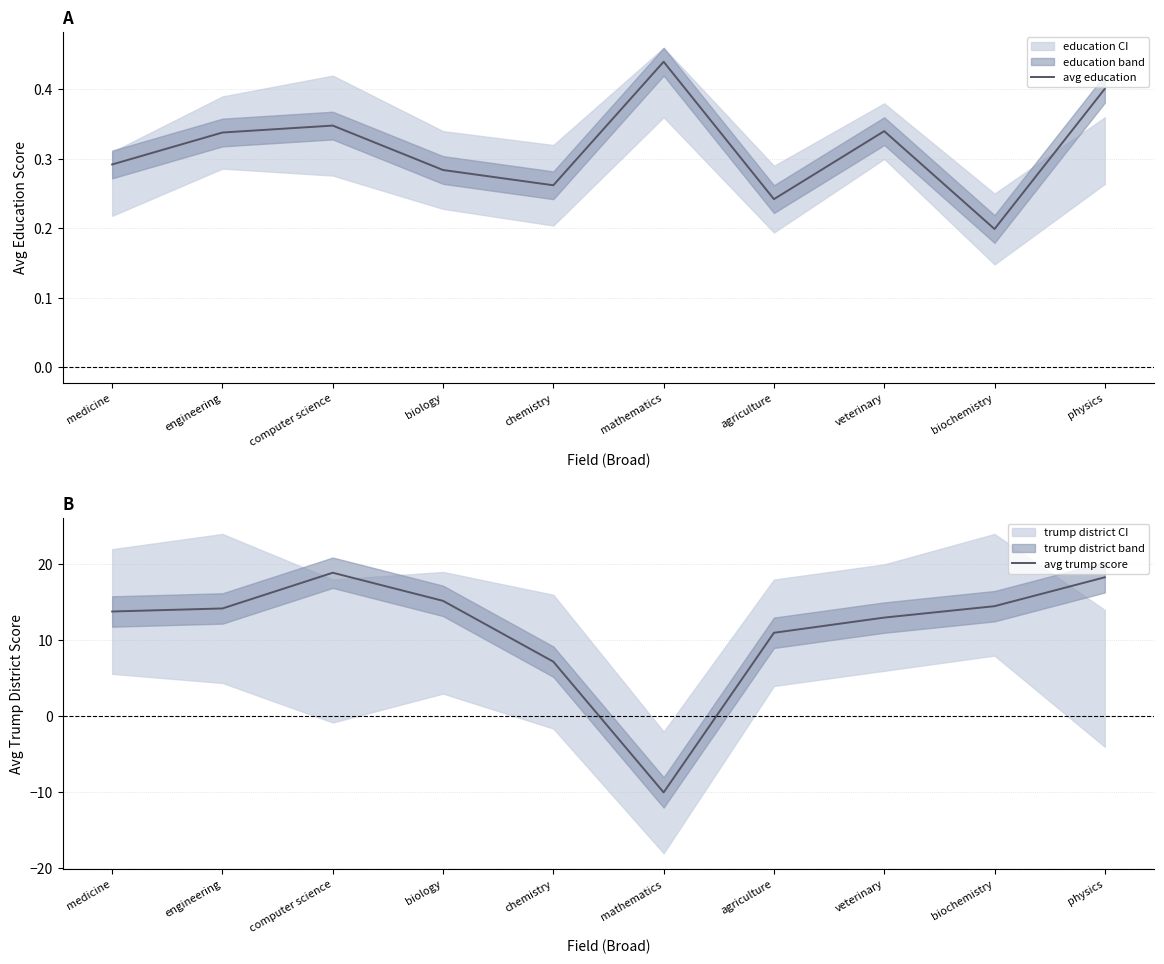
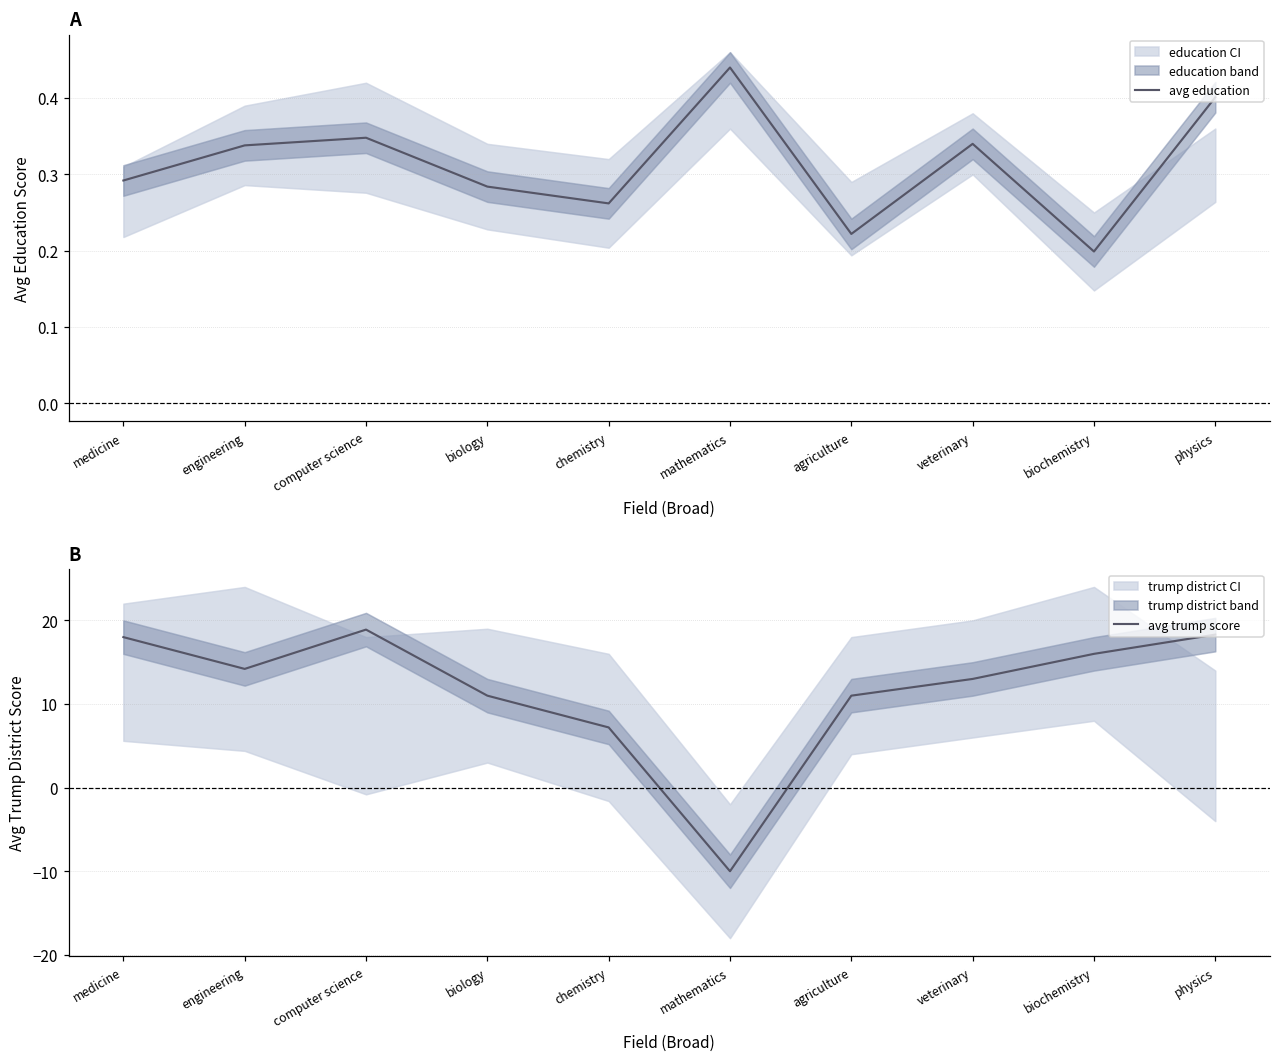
A, avg education, agriculture: 0.24 -> 0.22
B, avg trump score, medicine: 14 -> 18
B, avg trump score, biology: 15 -> 11
B, avg trump score, biochemistry: 15 -> 16
